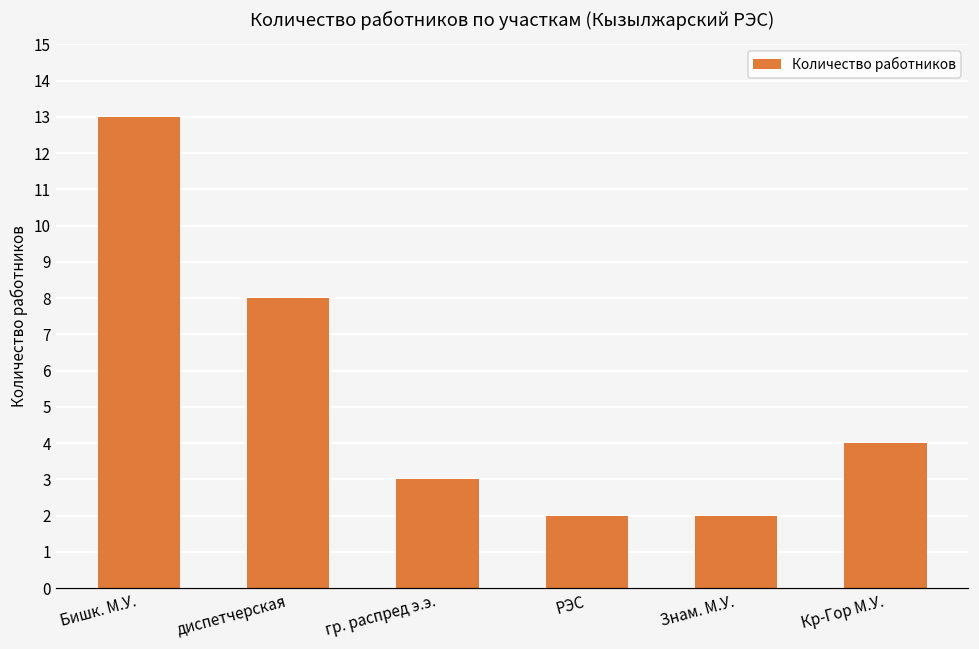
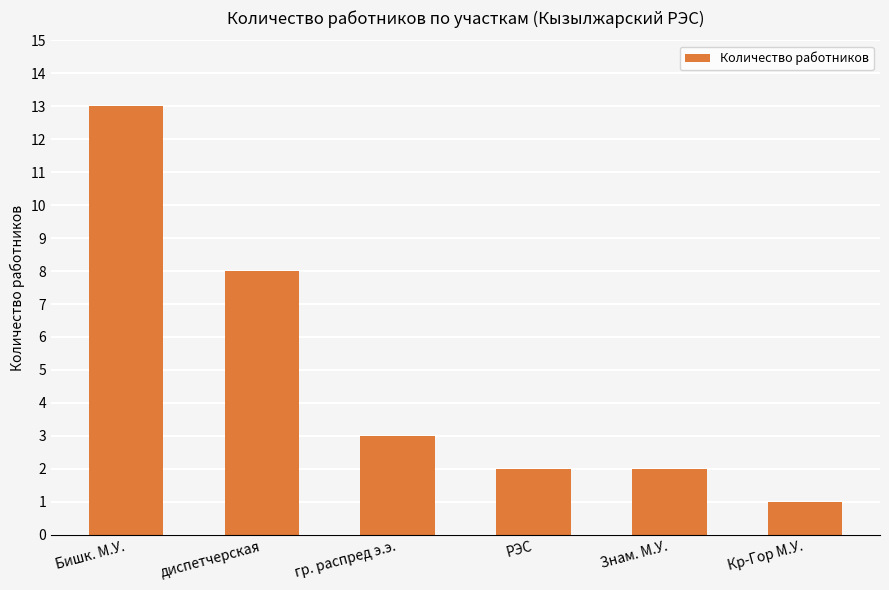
Кр-Гор М.У.: 4 -> 1
